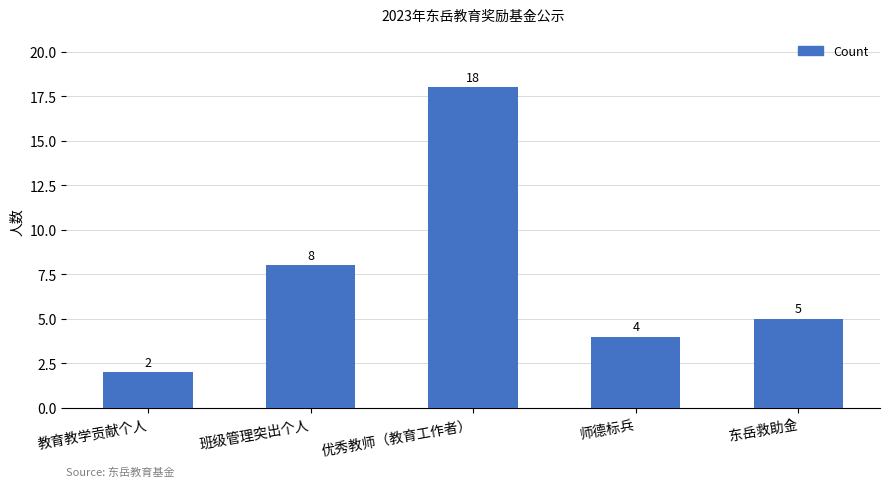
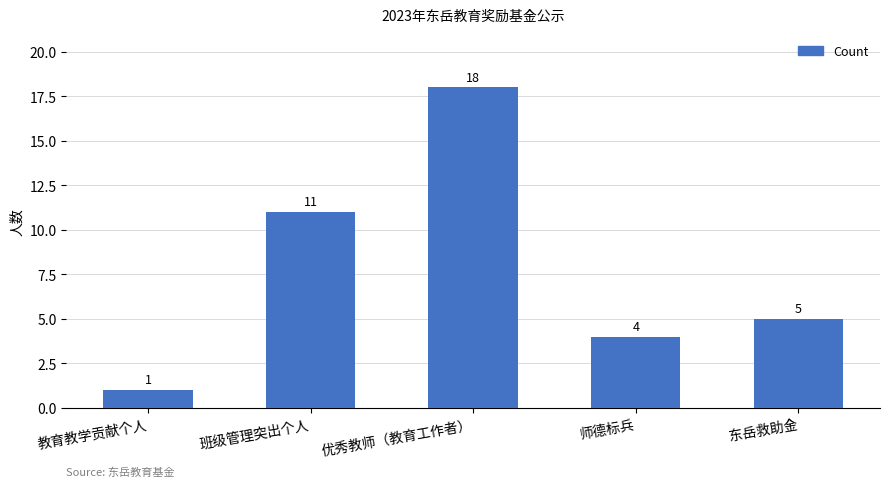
教育教学贡献个人: 2 -> 1
班级管理突出个人: 8 -> 11
